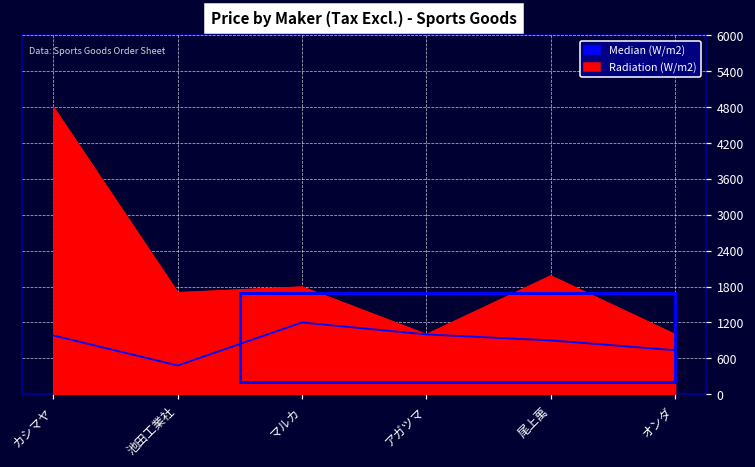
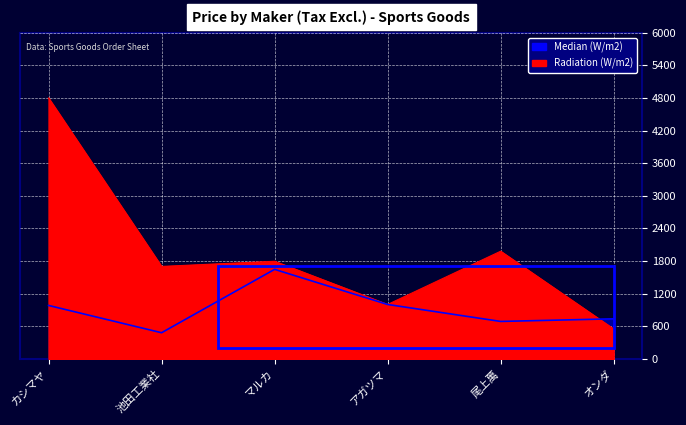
Median (W/m2), マルカ: 1200 -> 1600
Median (W/m2), 尾上萬: 900 -> 700
Radiation (W/m2), オンダ: 1000 -> 500
